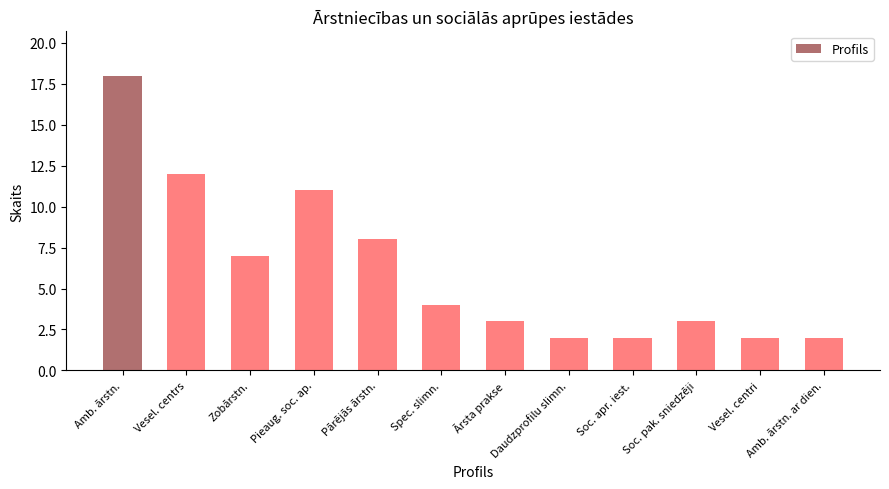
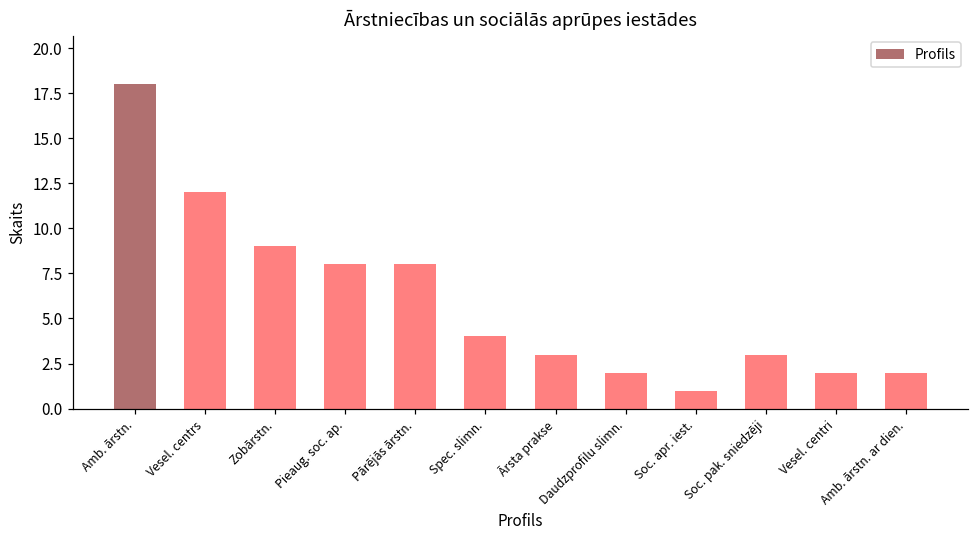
Zobārstn.: 7 -> 9
Pieaug. soc. ap.: 11 -> 8
Soc. apr. iest.: 2 -> 1
